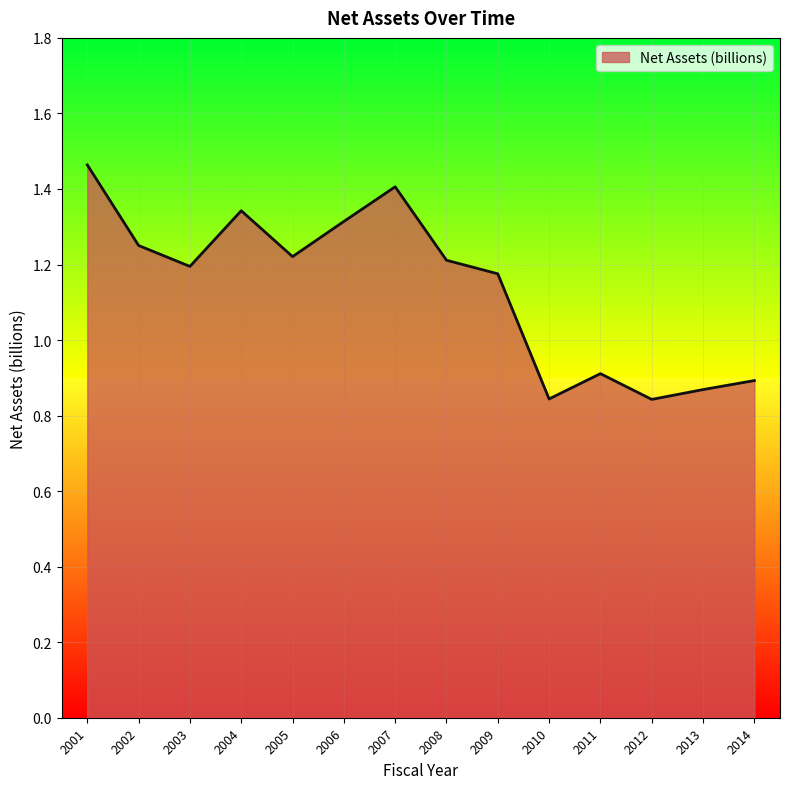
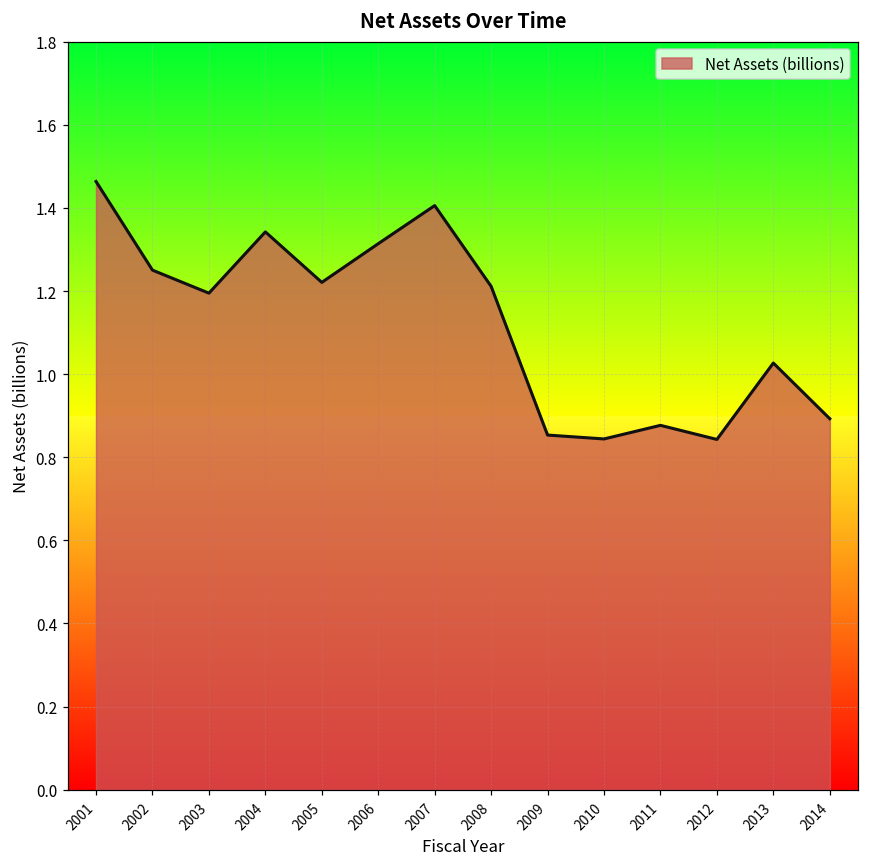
2009: 1.18 -> 0.85
2011: 0.91 -> 0.88
2013: 0.87 -> 1.03
